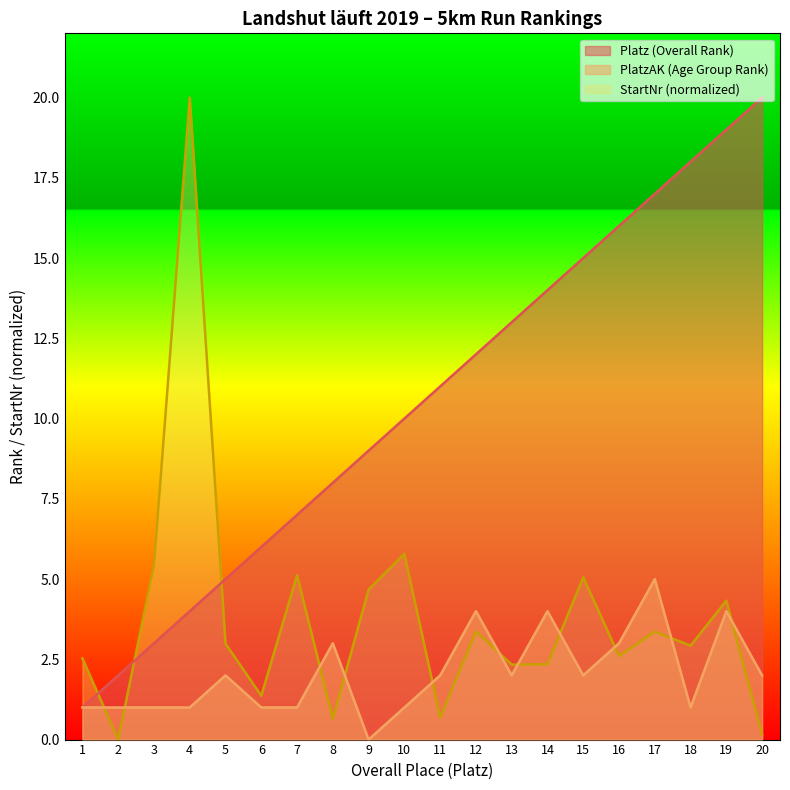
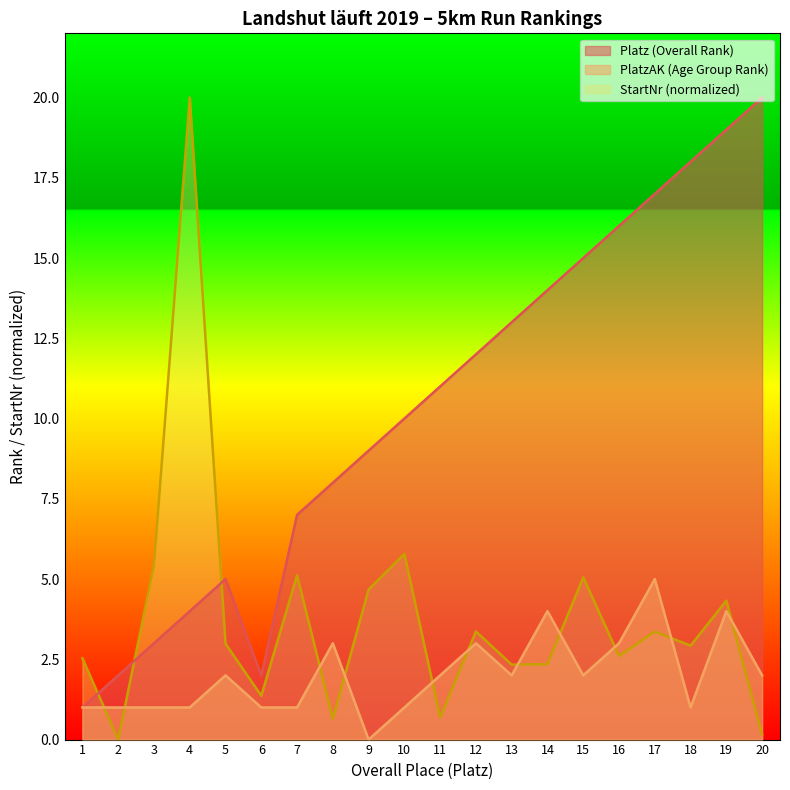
Platz (Overall Rank), 6: 6 -> 2
PlatzAK (Age Group Rank), 12: 4 -> 3
